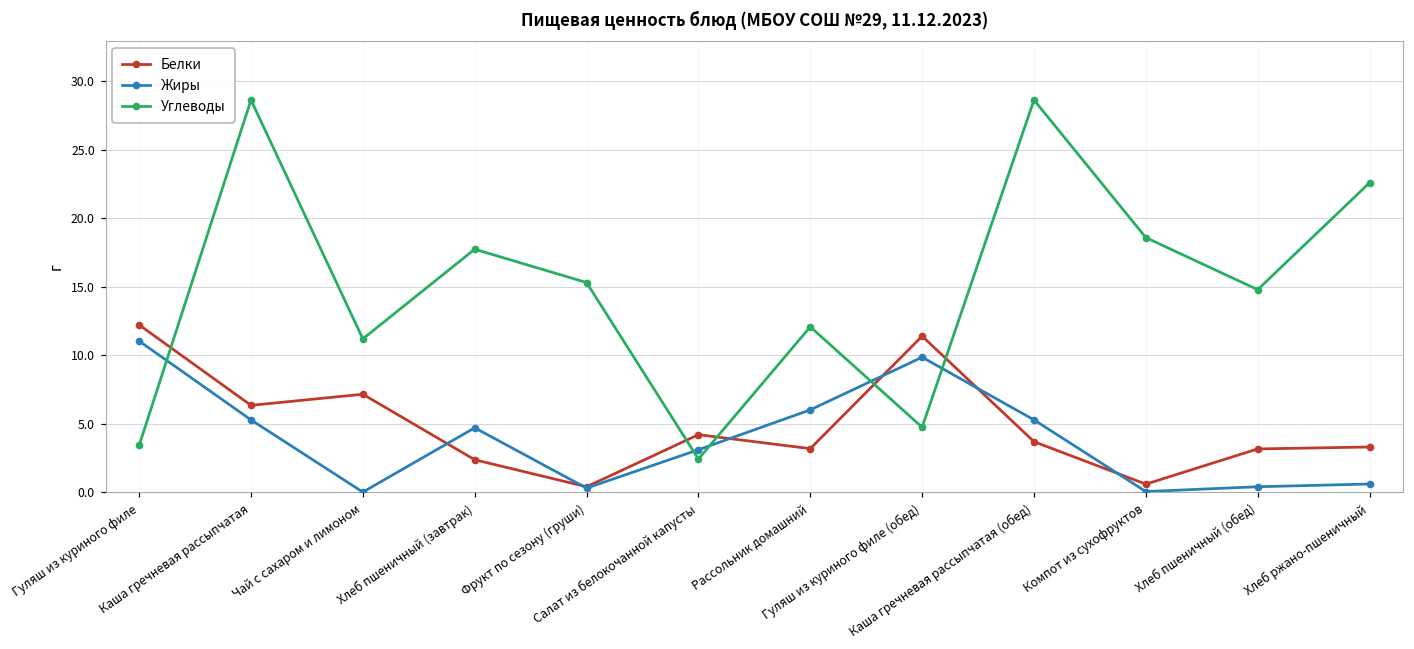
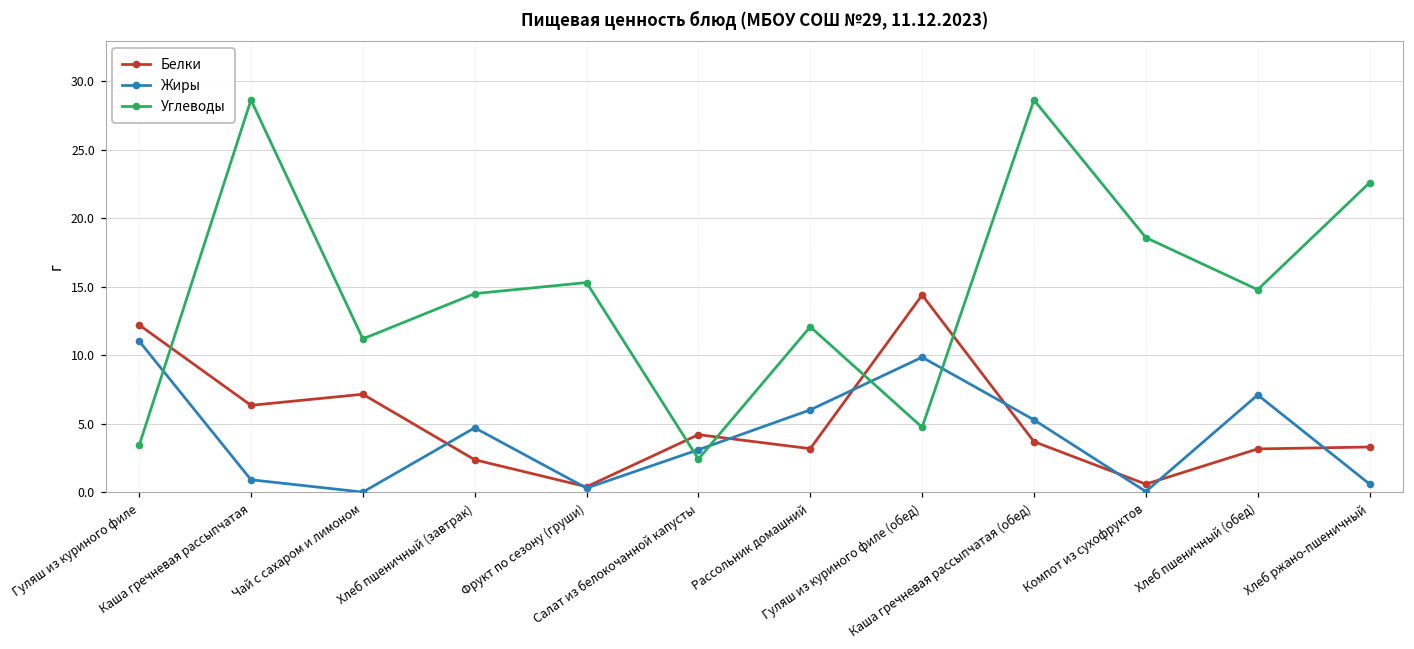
Жиры, Каша гречневая рассыпчатая: 5.3 -> 0.9
Углеводы, Хлеб пшеничный (завтрак): 17.7 -> 14.5
Белки, Гуляш из куриного филе (обед): 11.4 -> 14.4
Жиры, Хлеб пшеничный (обед): 0.4 -> 7.1
